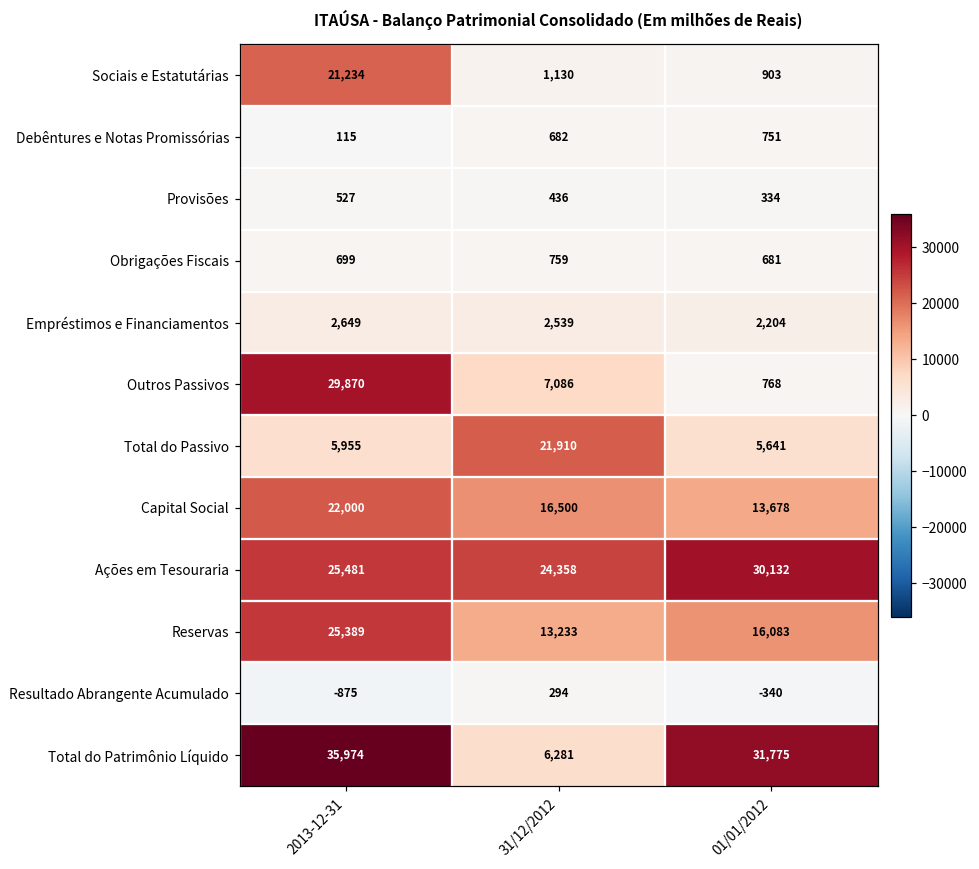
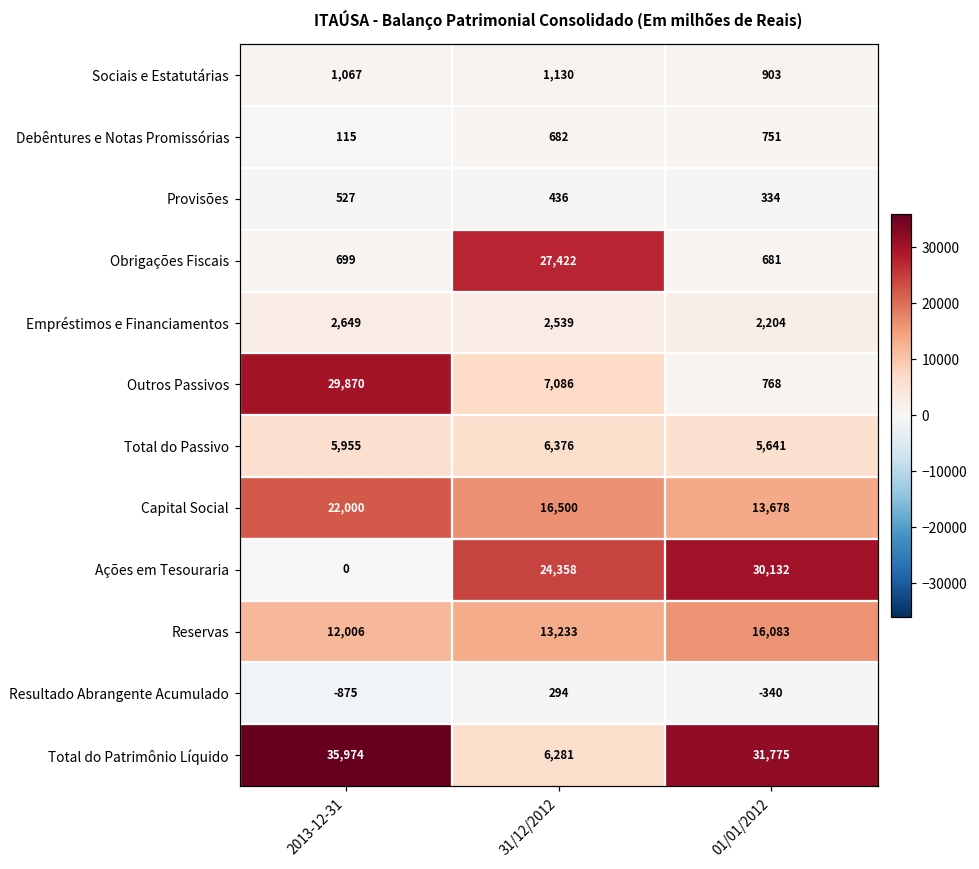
Sociais e Estatutárias, 2013-12-31: 21,234 -> 1,067
Obrigações Fiscais, 31/12/2012: 759 -> 27,422
Total do Passivo, 31/12/2012: 21,910 -> 6,376
Ações em Tesouraria, 2013-12-31: 25,481 -> 0
Reservas, 2013-12-31: 25,389 -> 12,006
